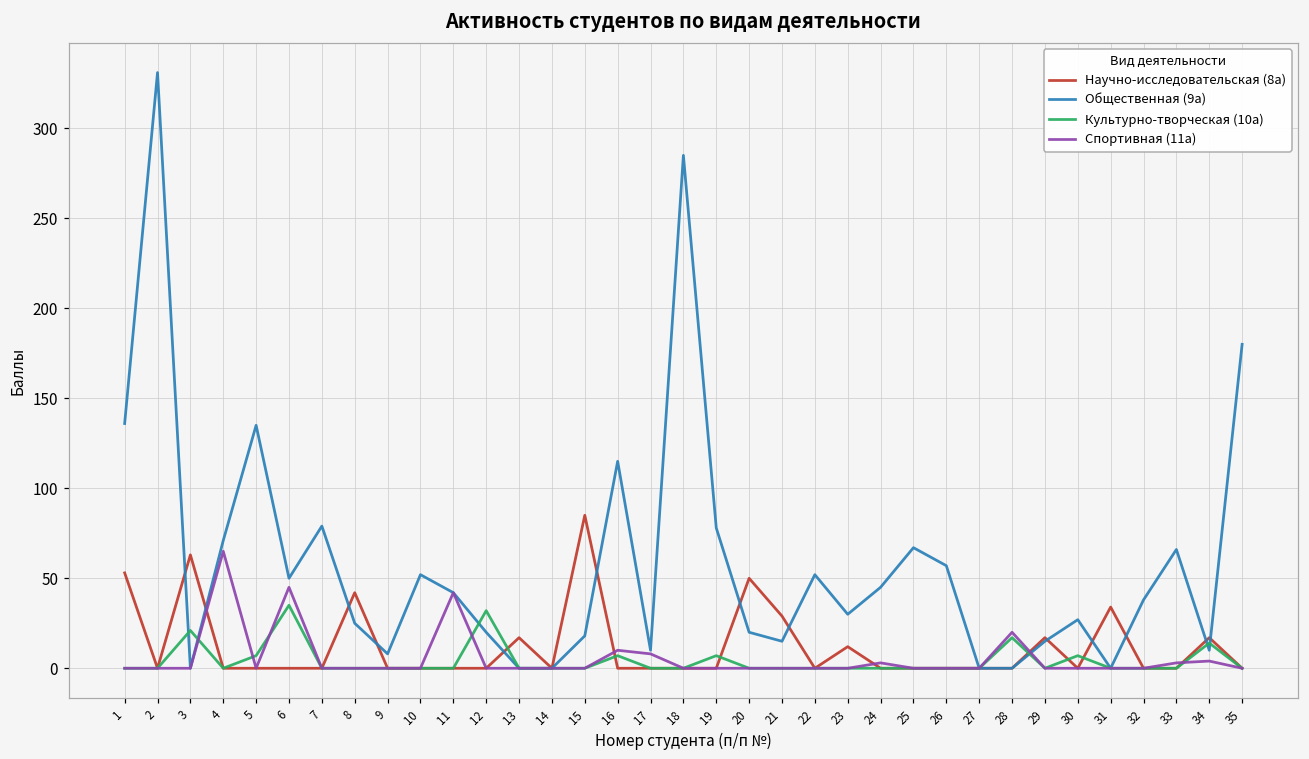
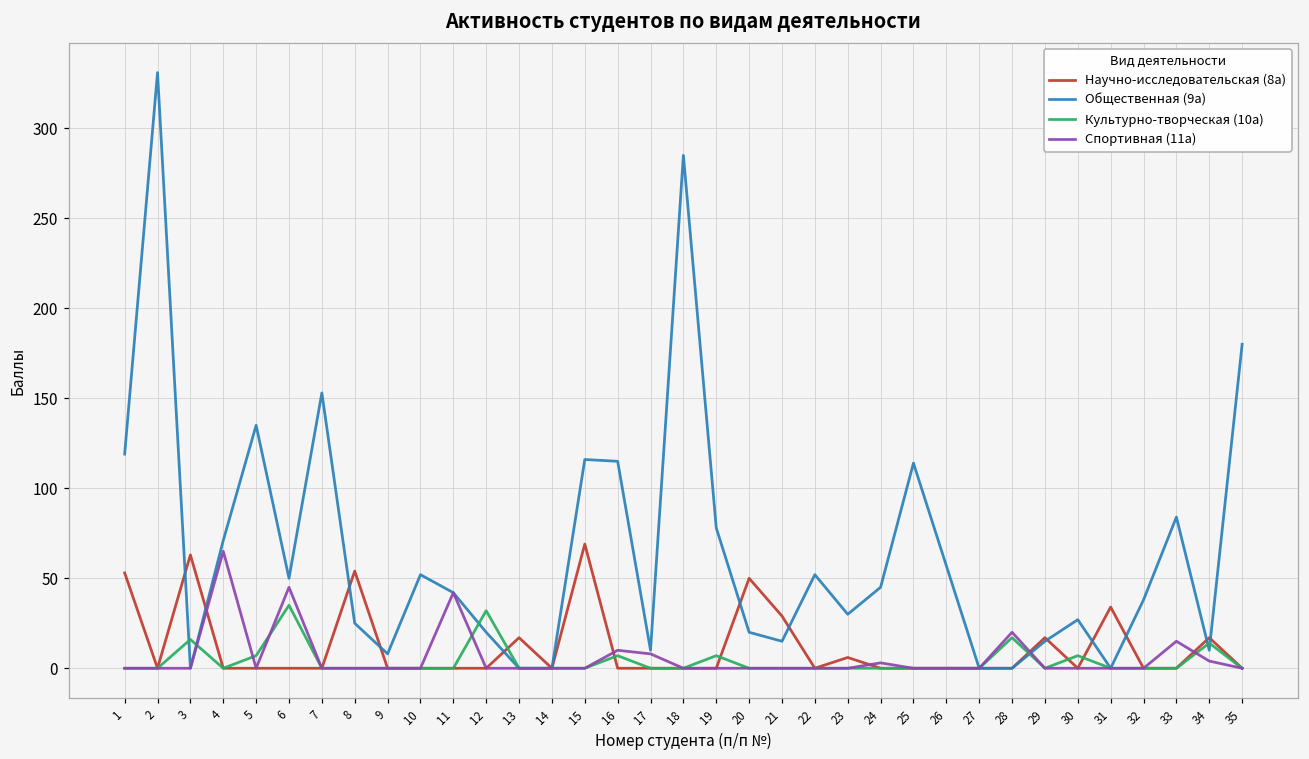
Общественная (9а), 1: 136 -> 119
Культурно-творческая (10а), 3: 21 -> 16
Общественная (9а), 7: 79 -> 153
Научно-исследовательская (8а), 8: 42 -> 54
Научно-исследовательская (8а), 15: 85 -> 69
Общественная (9а), 15: 18 -> 116
Научно-исследовательская (8а), 23: 12 -> 6
Общественная (9а), 25: 67 -> 114
Общественная (9а), 33: 66 -> 84
Спортивная (11а), 33: 3 -> 15
